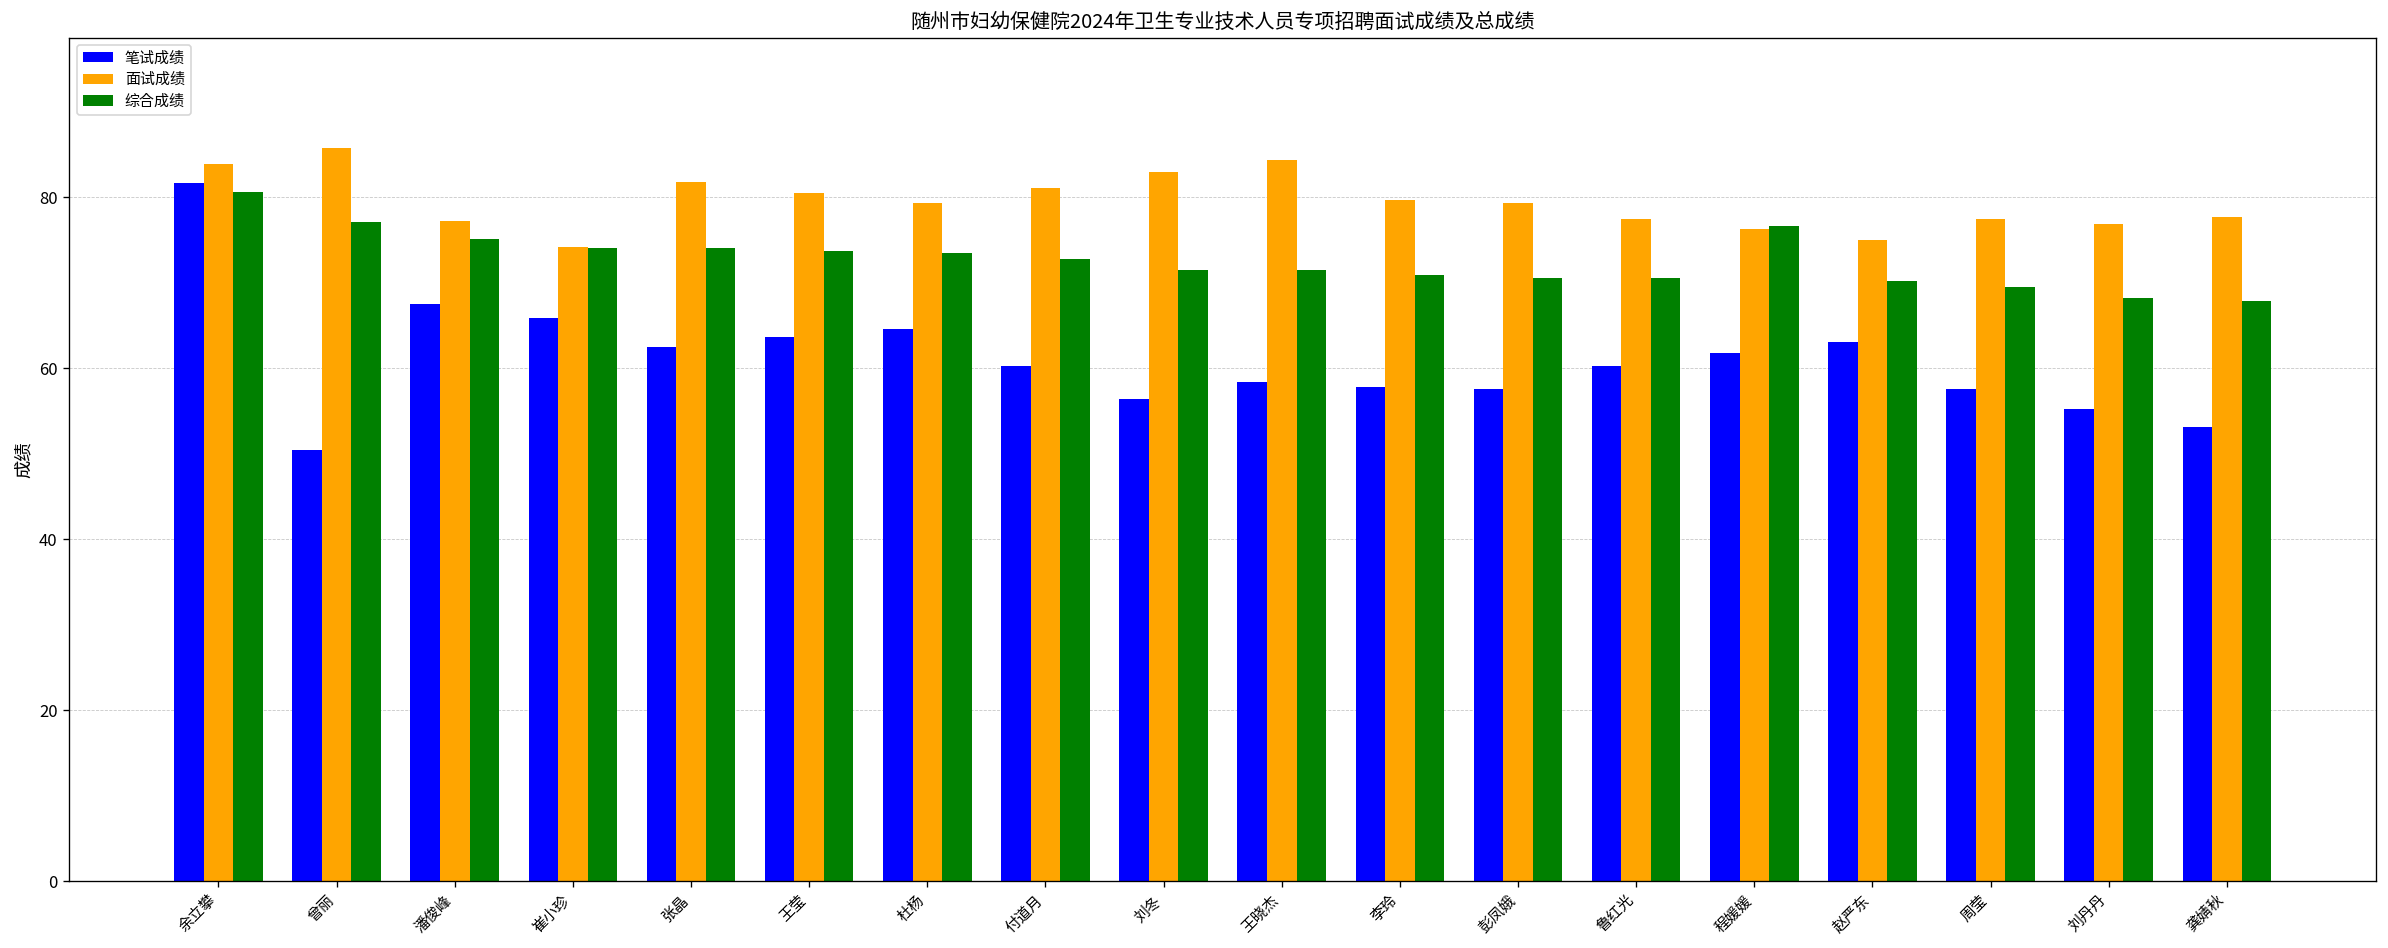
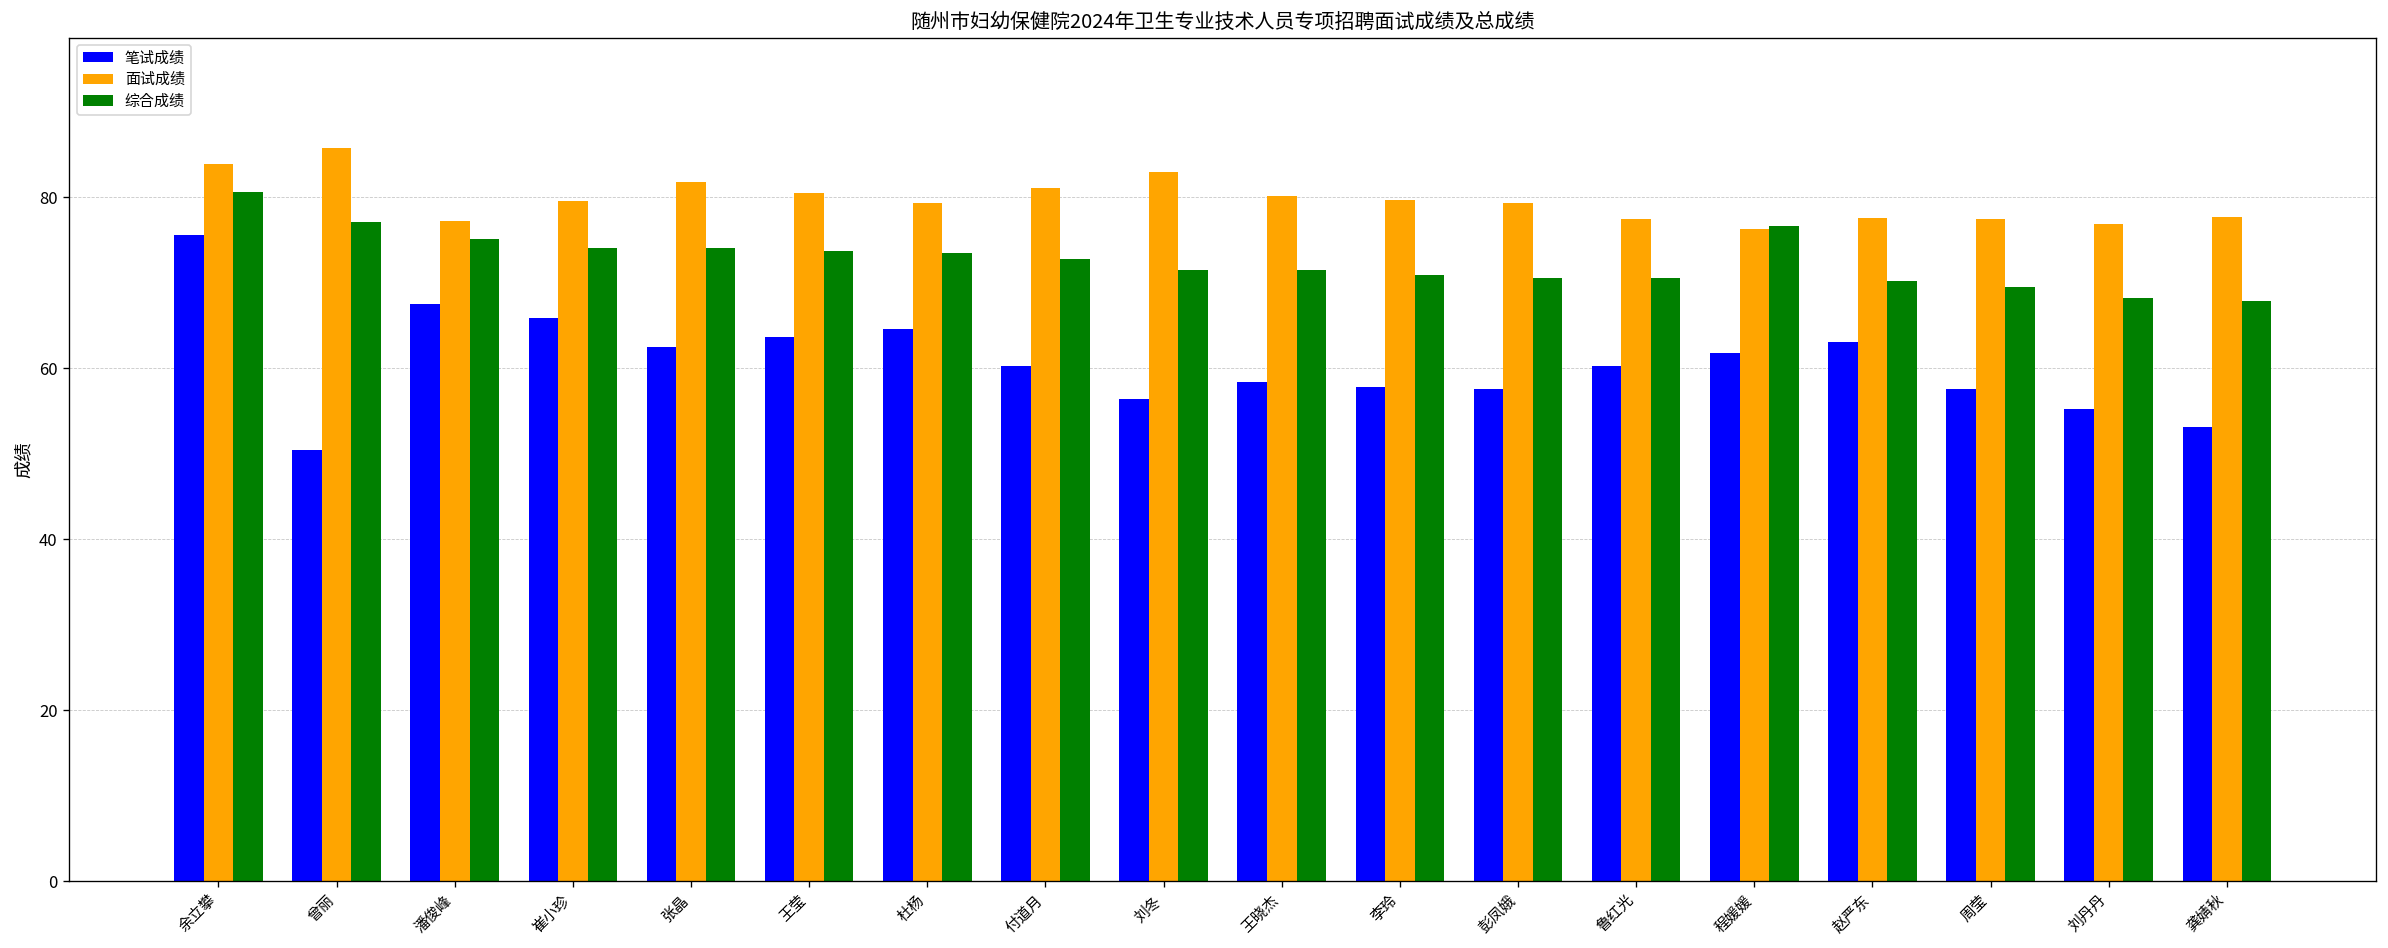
笔试成绩, 余立攀: 82 -> 76
面试成绩, 崔小珍: 74 -> 80
面试成绩, 王晓杰: 84 -> 80
面试成绩, 赵严东: 75 -> 78
